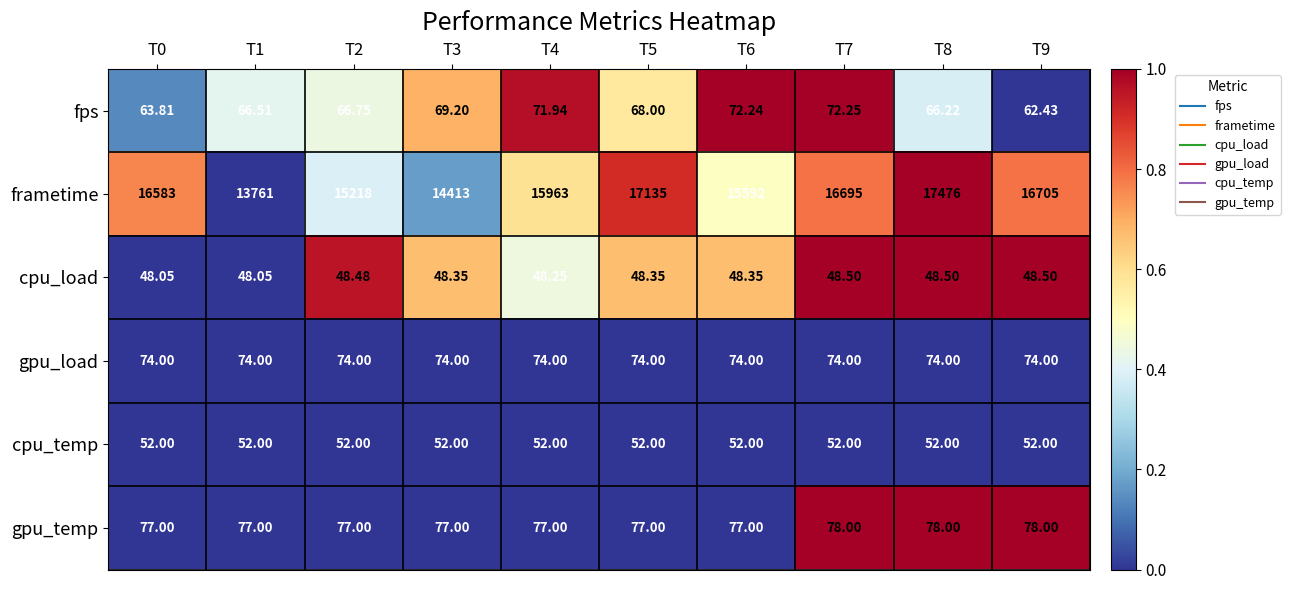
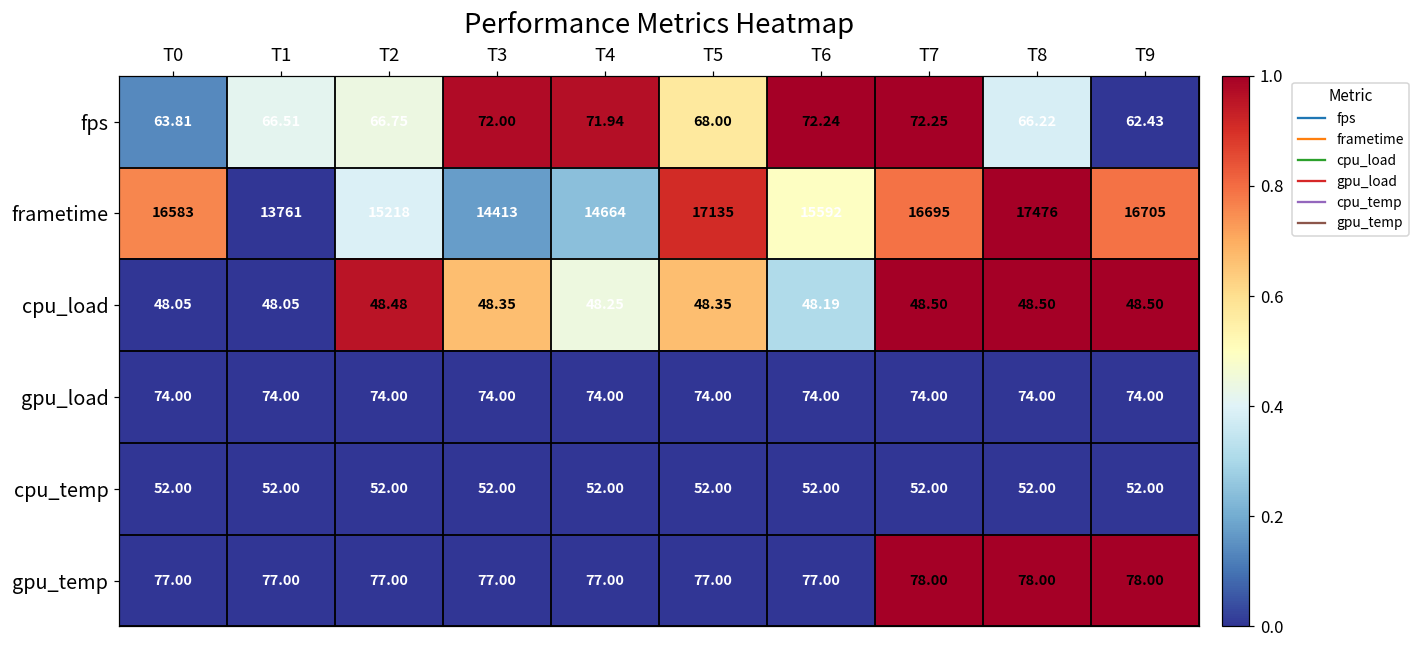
fps, T3: 69.20 -> 72.00
frametime, T4: 15963 -> 14664
cpu_load, T6: 48.35 -> 48.19
